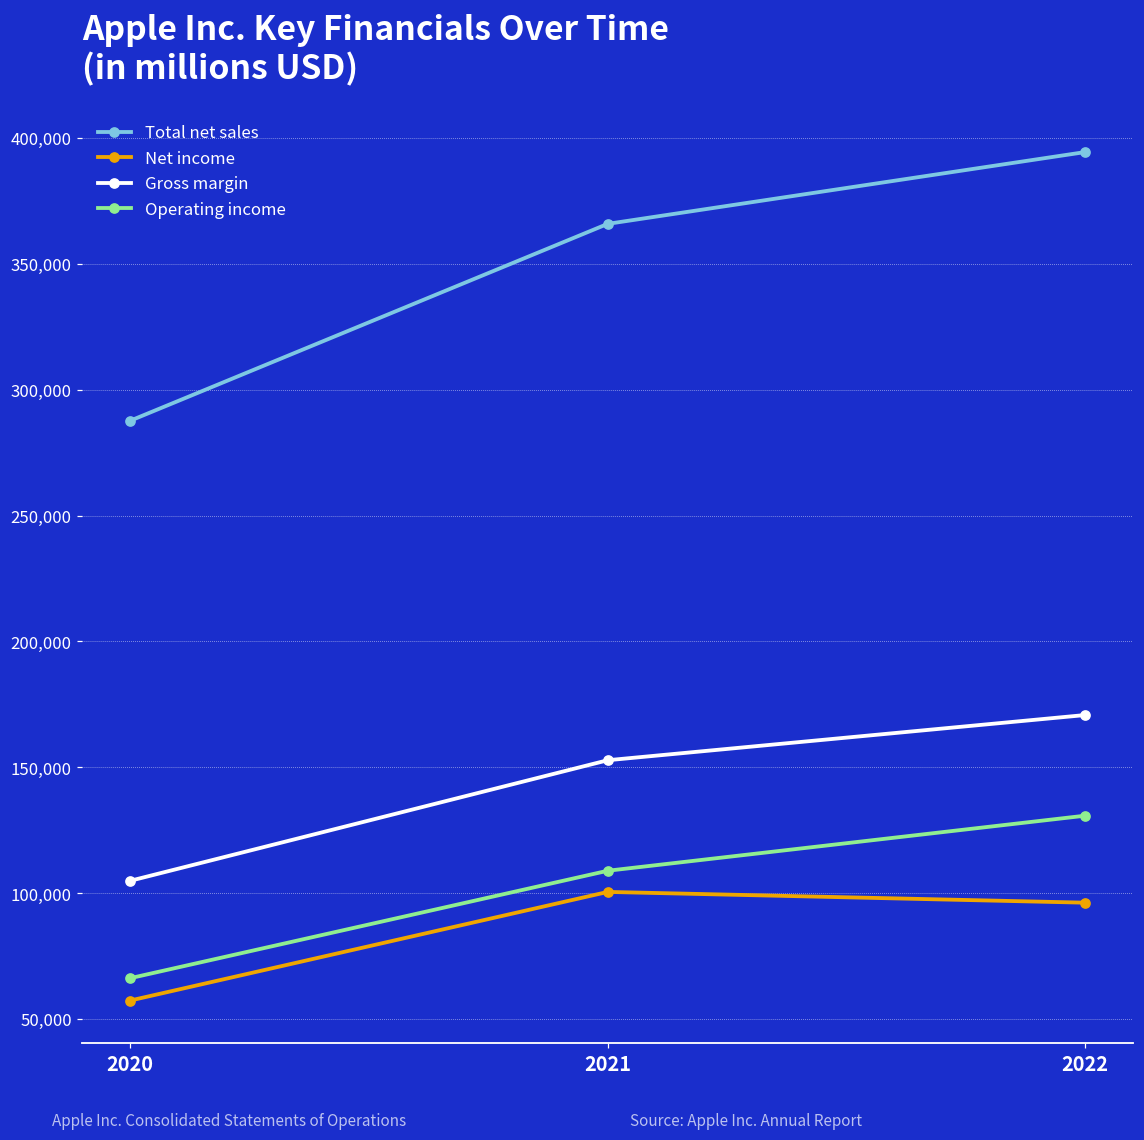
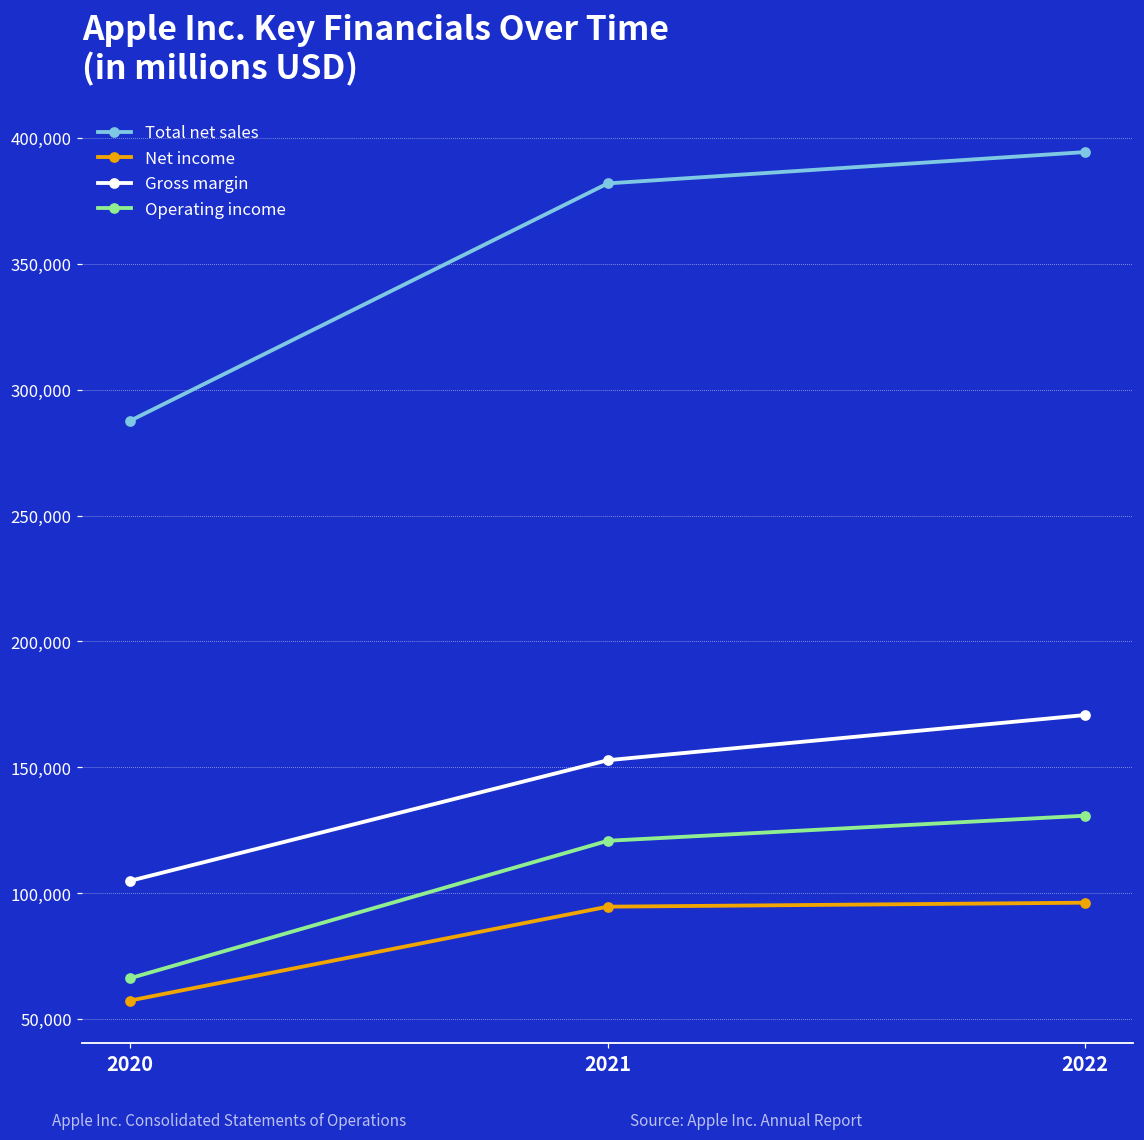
Total net sales, 2021: 366,000 -> 382,000
Net income, 2021: 101,000 -> 95,000
Operating income, 2021: 109,000 -> 121,000
